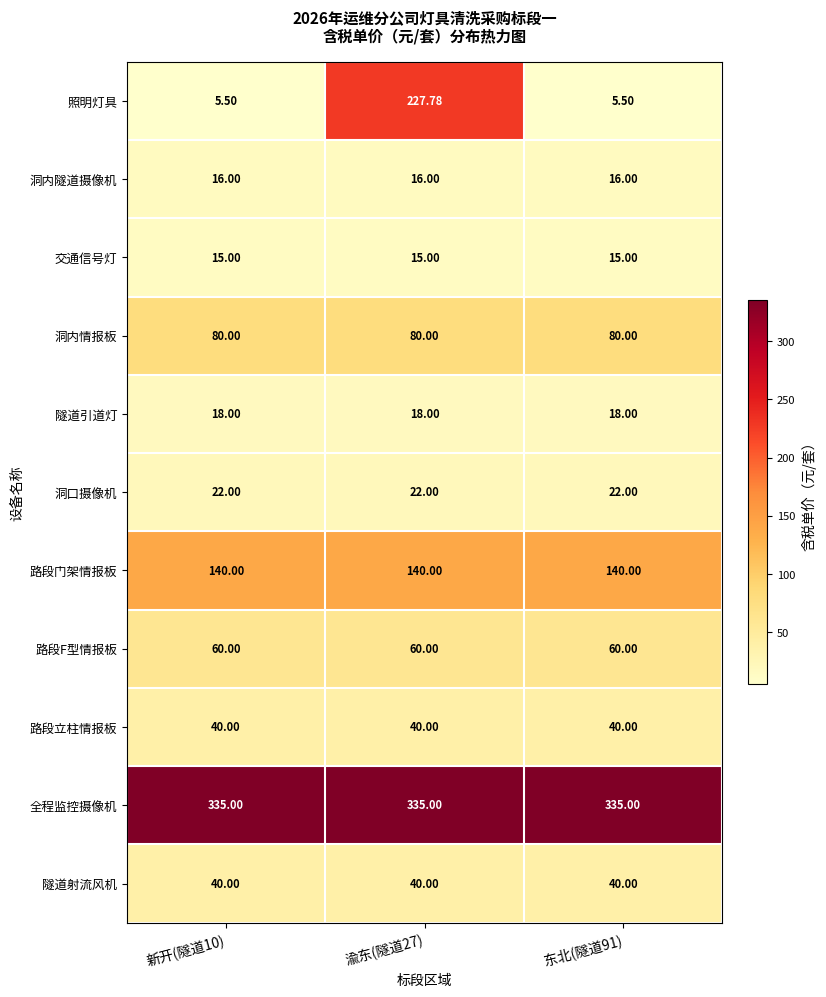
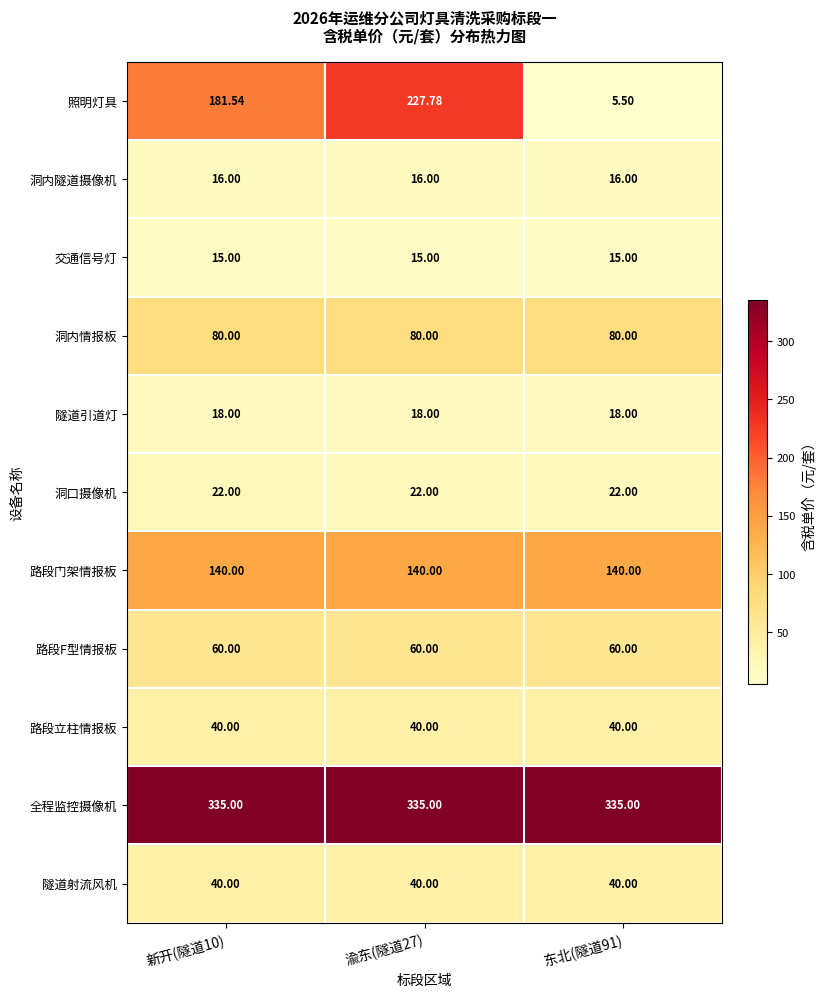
照明灯具, 新开(隧道10): 5.50 -> 181.54
